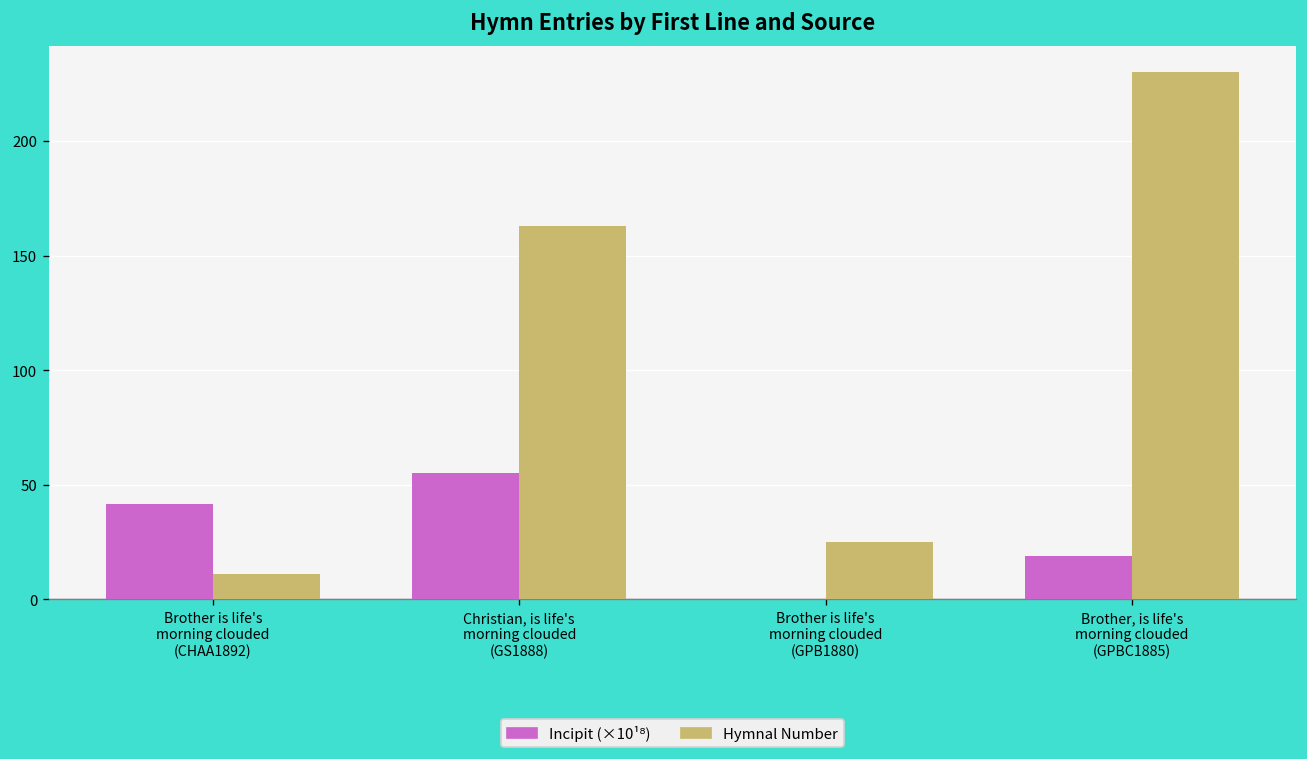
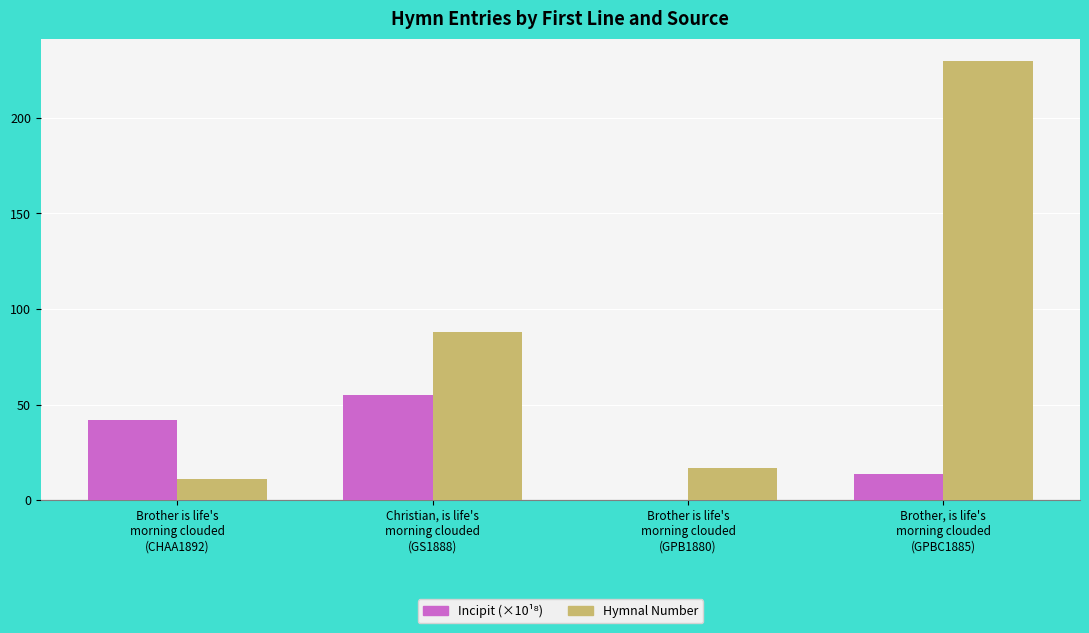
Hymnal Number, Christian, is life's morning clouded (GS1888): 163 -> 88
Hymnal Number, Brother is life's morning clouded (GPB1880): 25 -> 17
Incipit (×10¹⁸), Brother, is life's morning clouded (GPBC1885): 19 -> 14
